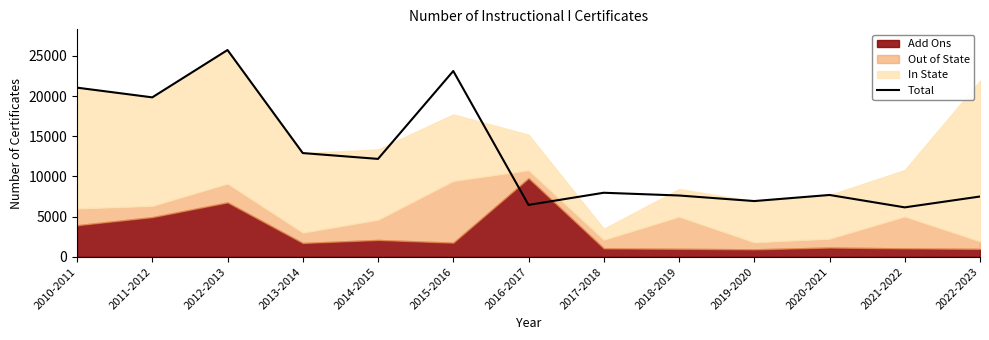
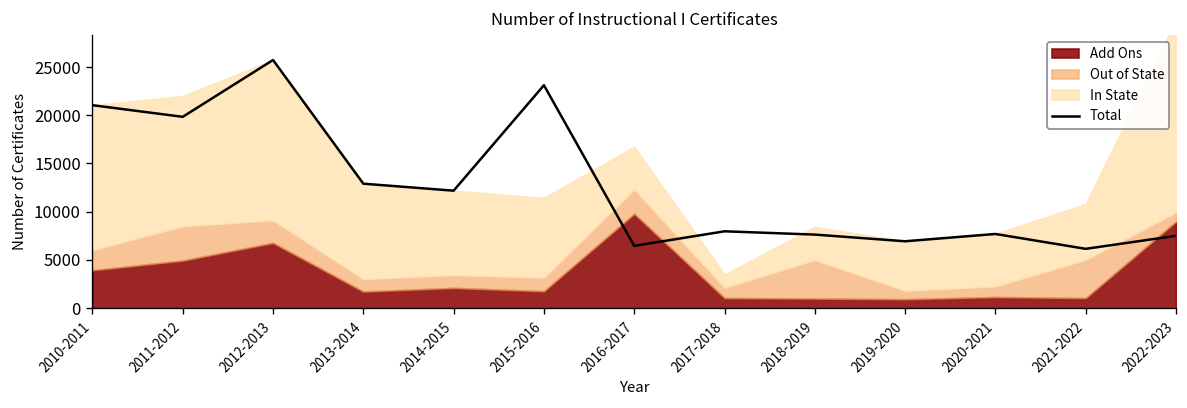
Out of State, 2011-2012: 1000 -> 4000
Out of State, 2014-2015: 3000 -> 1000
Out of State, 2015-2016: 8000 -> 1000
Out of State, 2016-2017: 1000 -> 3000
Add Ons, 2022-2023: 1000 -> 9000
